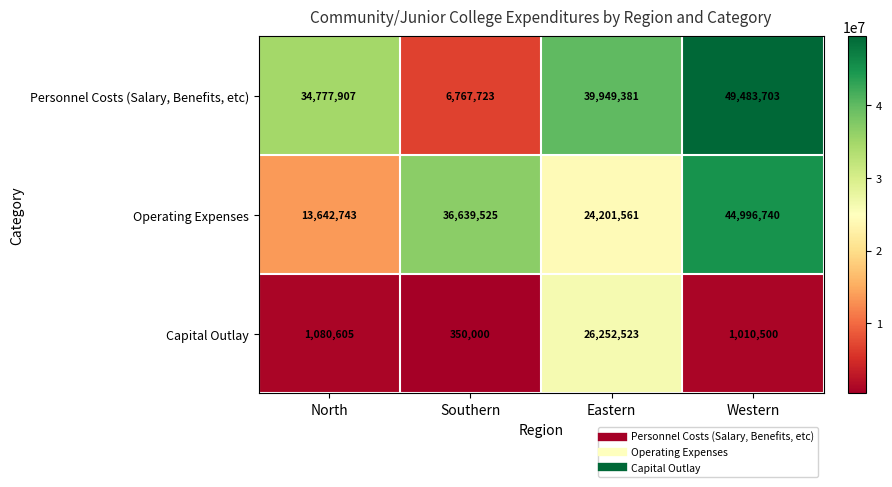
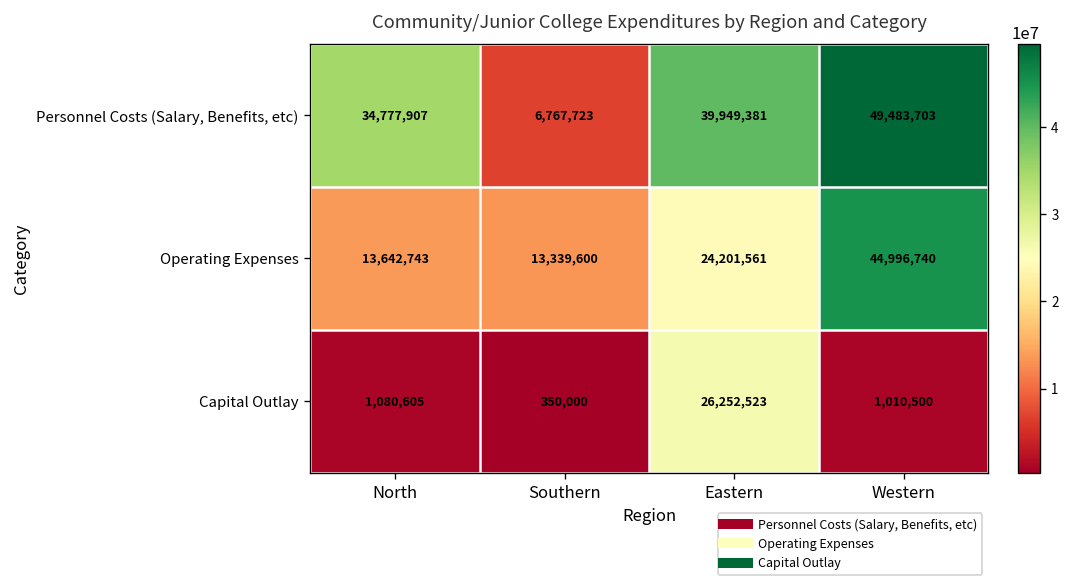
Operating Expenses, Southern: 36,639,525 -> 13,339,600
